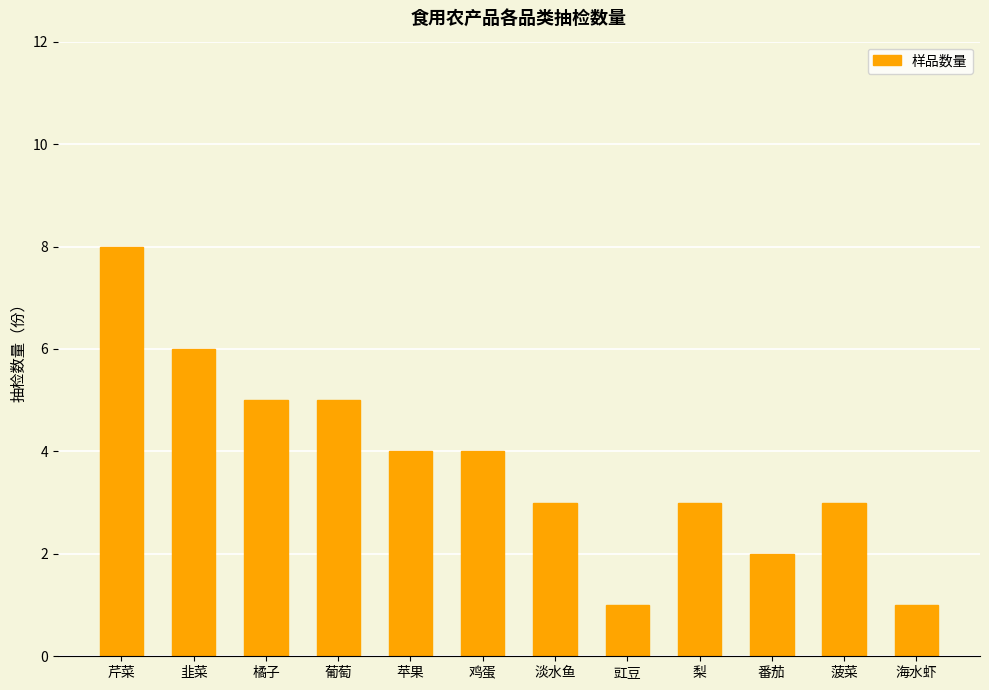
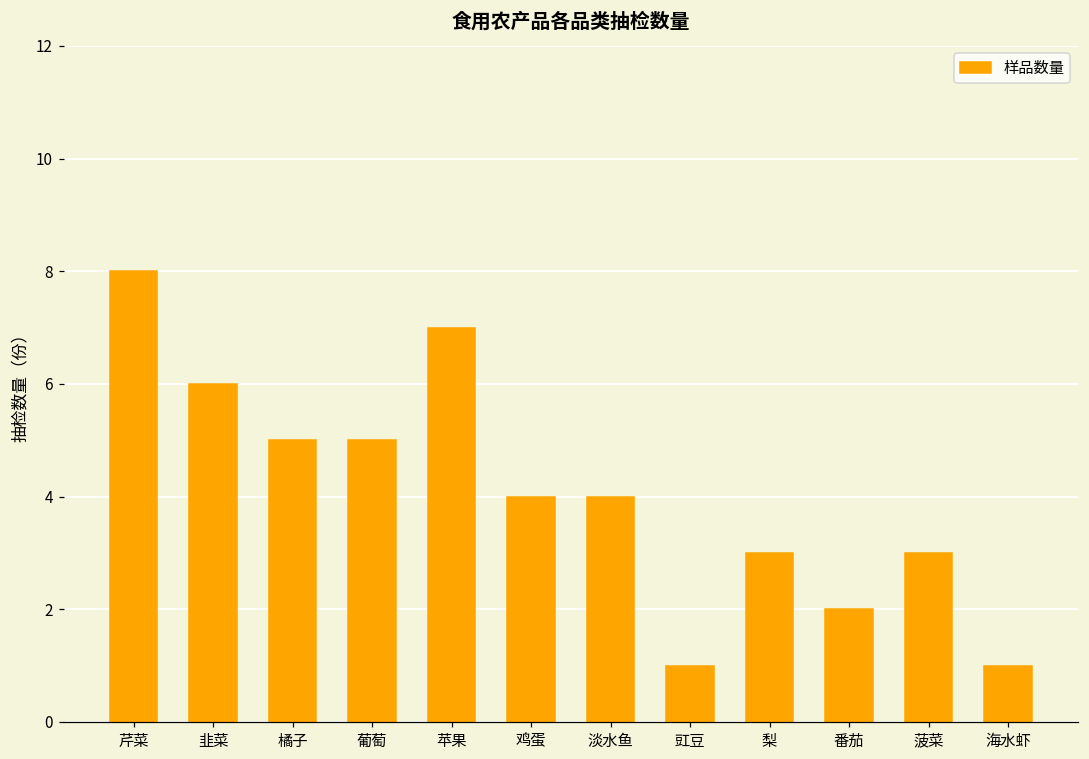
苹果: 4 -> 7
淡水鱼: 3 -> 4
